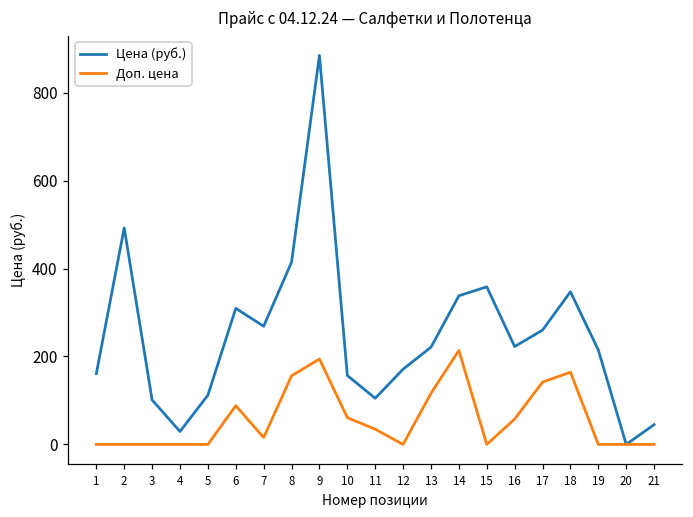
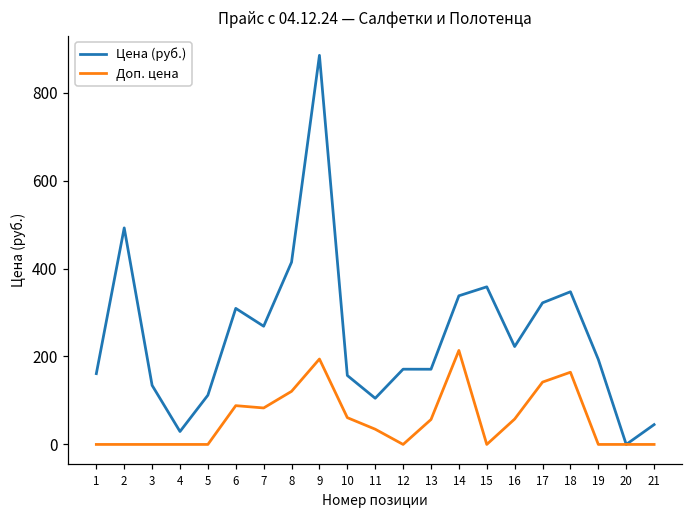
Цена (руб.), 3: 100 -> 130
Доп. цена, 7: 20 -> 80
Доп. цена, 8: 160 -> 120
Цена (руб.), 13: 220 -> 170
Доп. цена, 13: 120 -> 60
Цена (руб.), 17: 260 -> 320
Цена (руб.), 19: 210 -> 190
